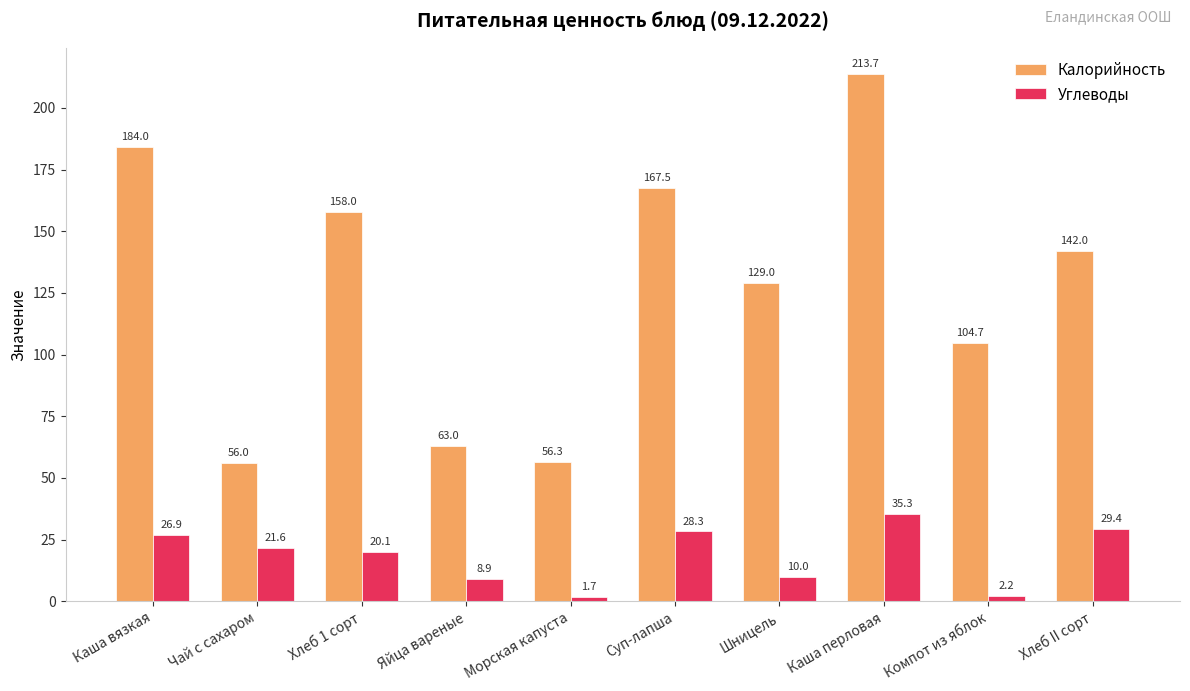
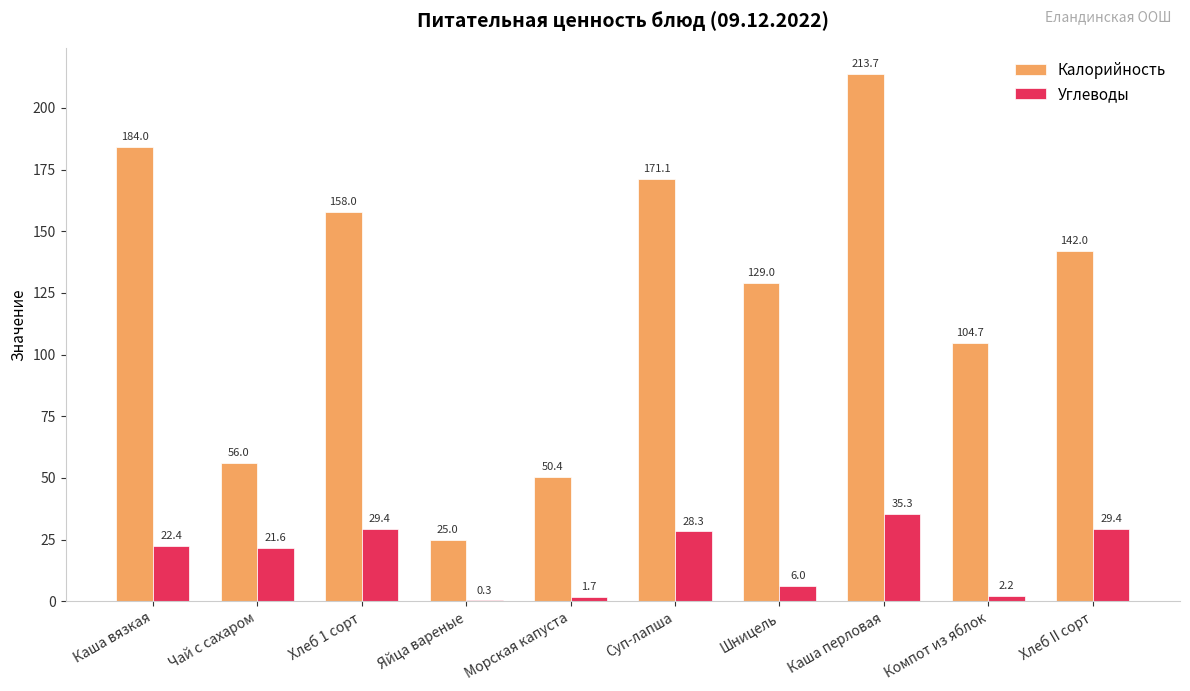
Углеводы, Каша вязкая: 26.9 -> 22.4
Углеводы, Хлеб 1 сорт: 20.1 -> 29.4
Калорийность, Яйца вареные: 63.0 -> 25.0
Углеводы, Яйца вареные: 8.9 -> 0.3
Калорийность, Морская капуста: 56.3 -> 50.4
Калорийность, Суп-лапша: 167.5 -> 171.1
Углеводы, Шницель: 10.0 -> 6.0
